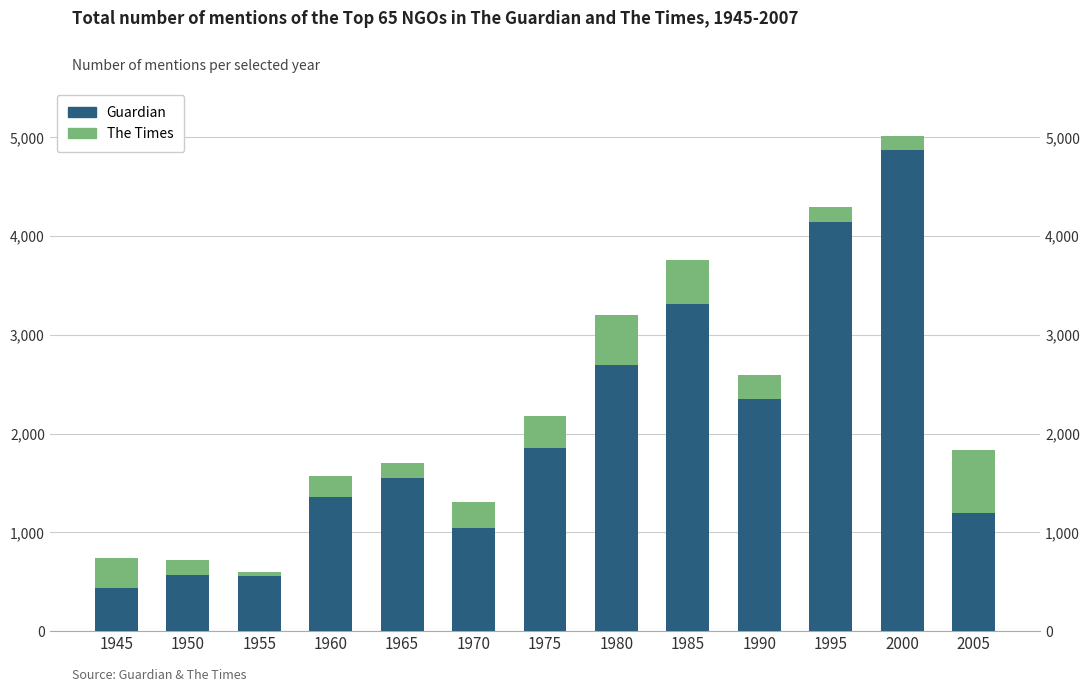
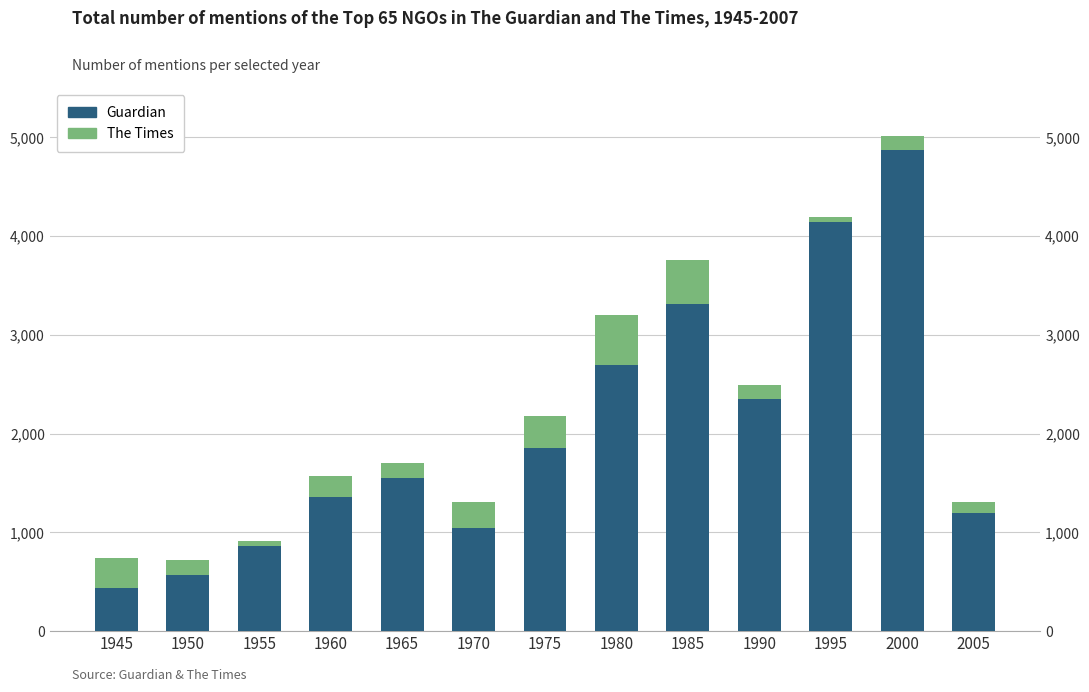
Guardian, 1955: 600 -> 900
The Times, 1990: 200 -> 100
The Times, 1995: 200 -> 100
The Times, 2005: 600 -> 100
